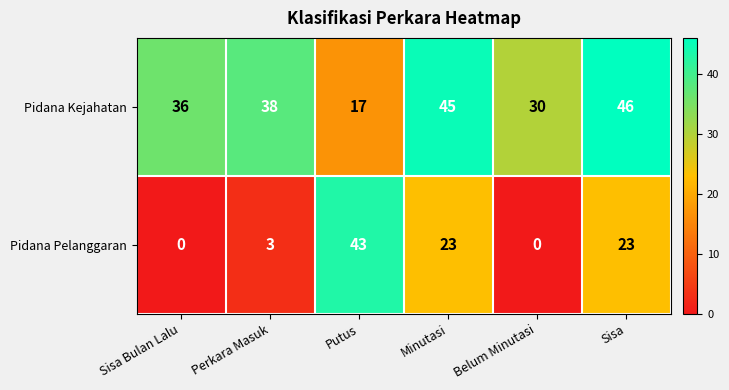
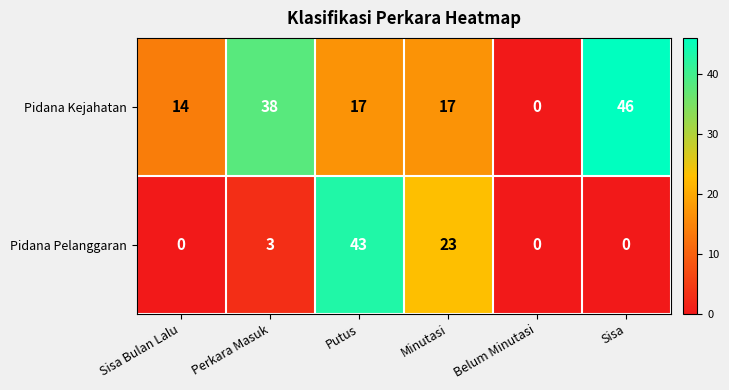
Pidana Kejahatan, Sisa Bulan Lalu: 36 -> 14
Pidana Kejahatan, Minutasi: 45 -> 17
Pidana Kejahatan, Belum Minutasi: 30 -> 0
Pidana Pelanggaran, Sisa: 23 -> 0
